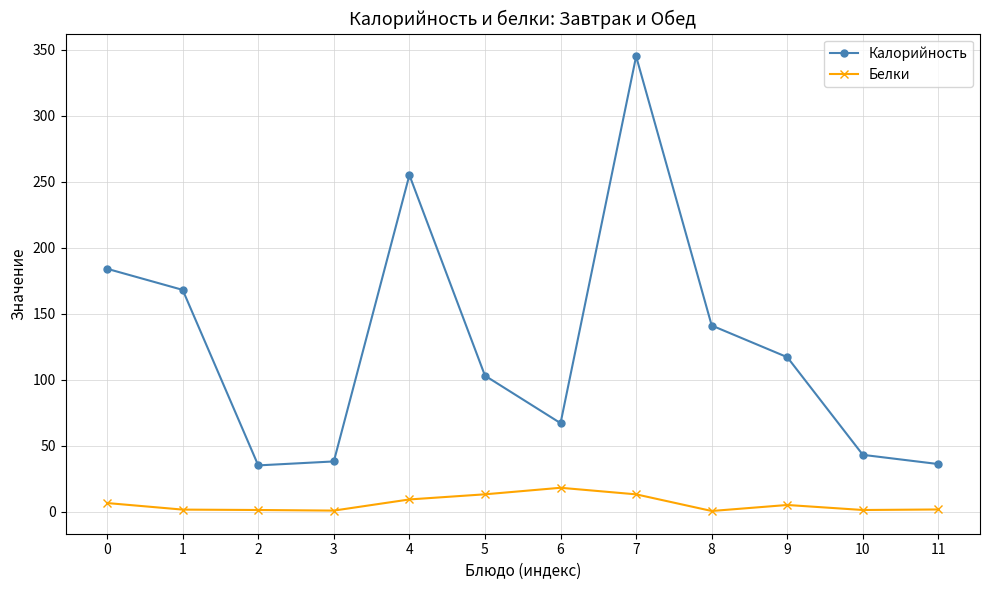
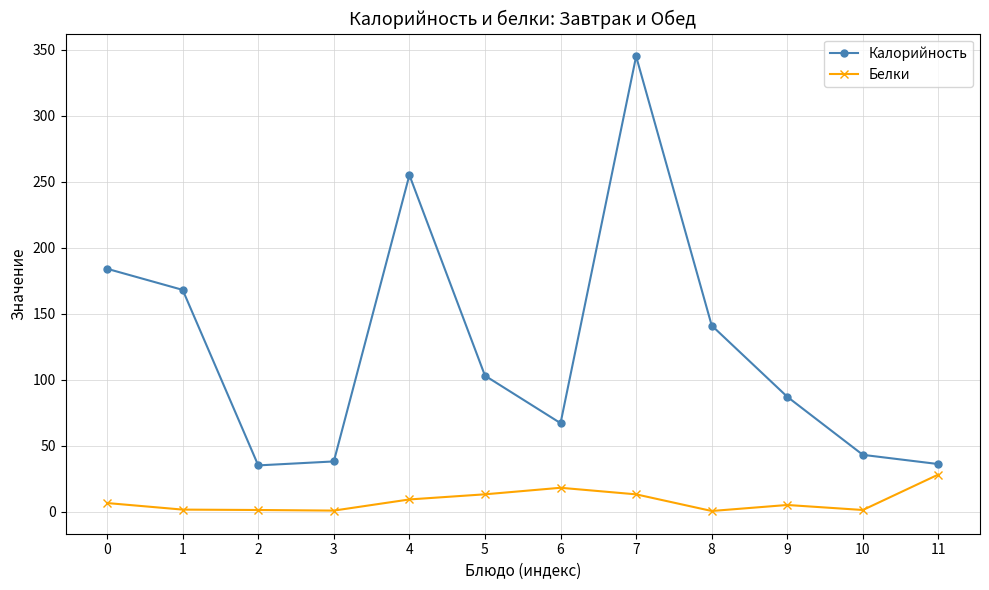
Калорийность, 9: 117 -> 87
Белки, 11: 2 -> 28
